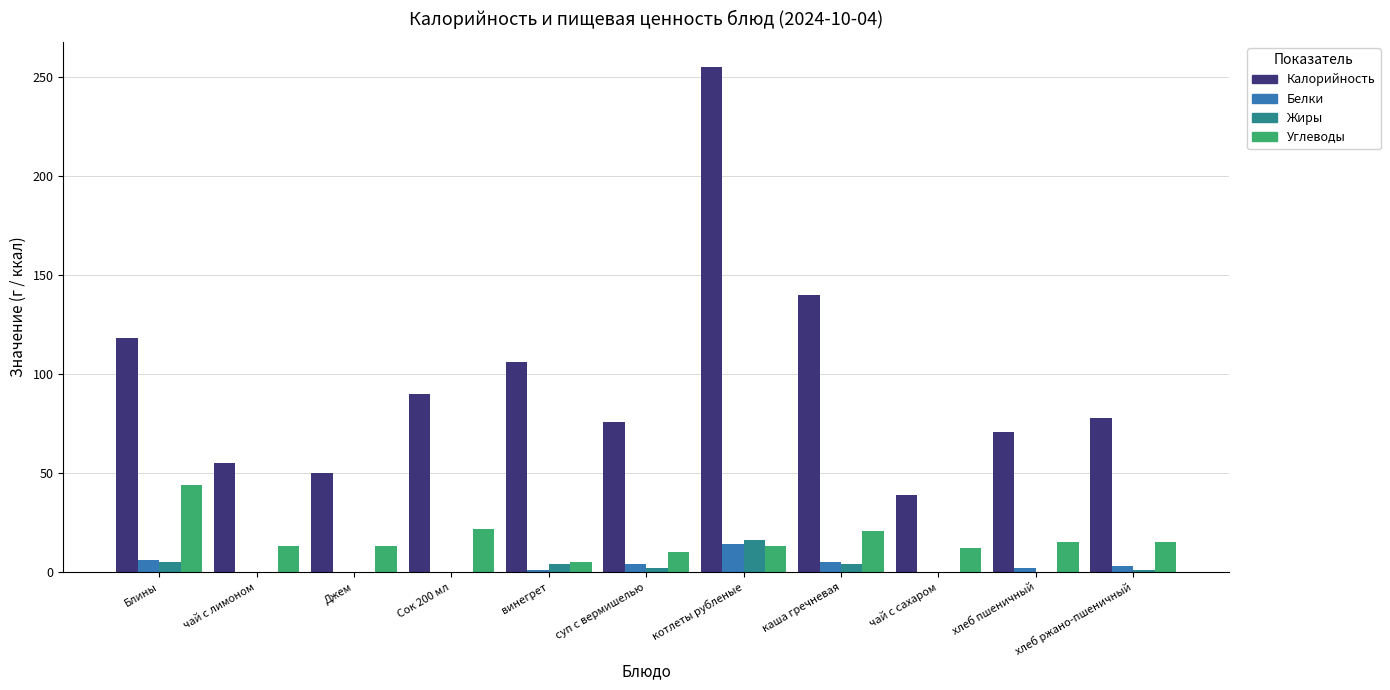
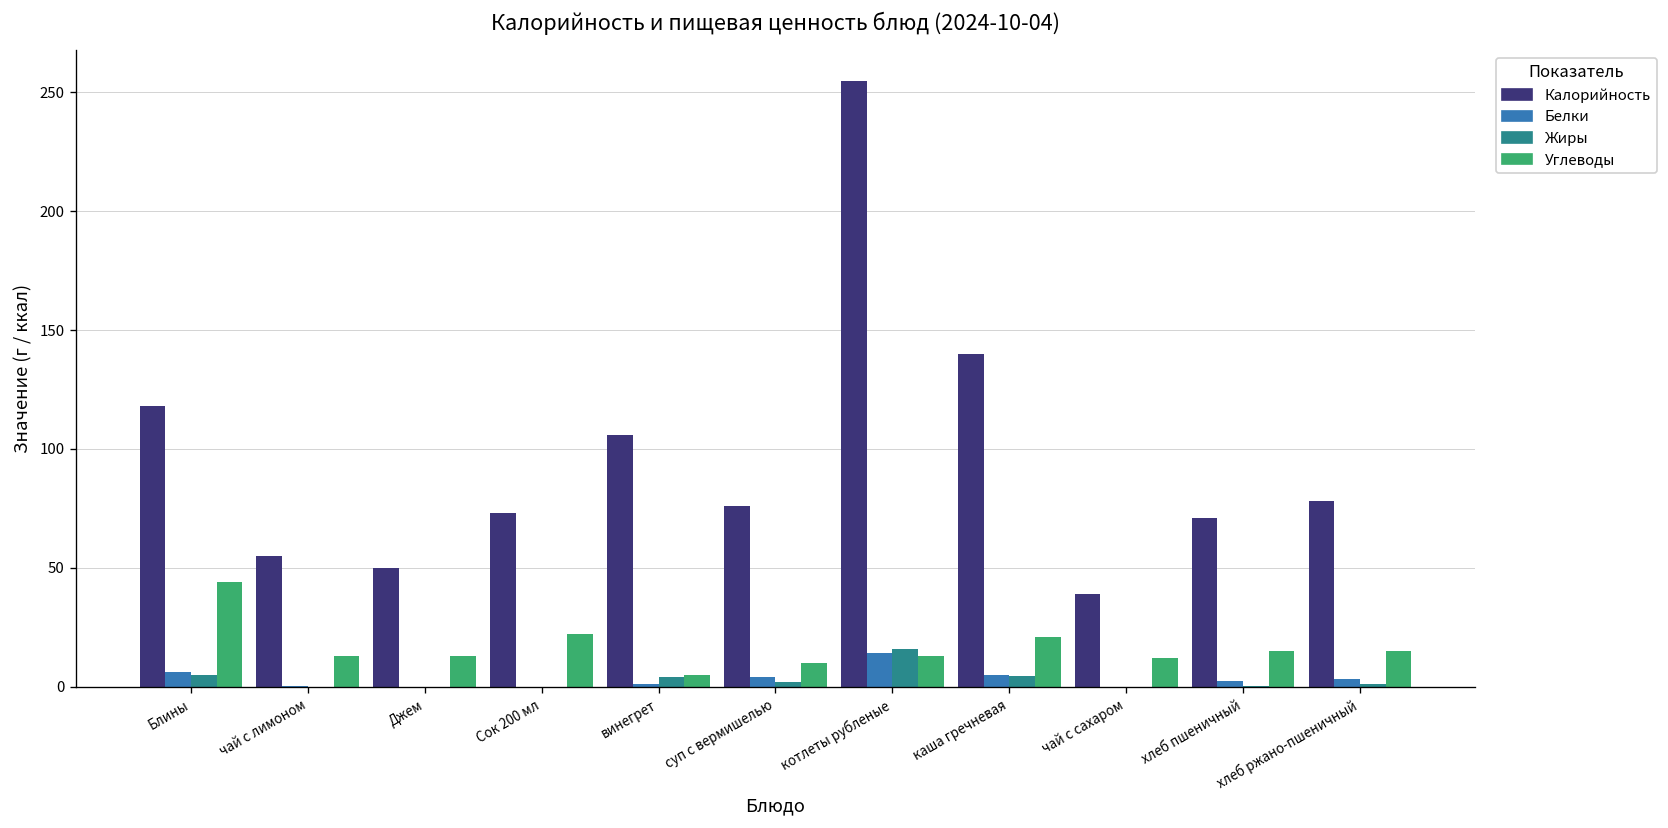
Калорийность, Сок 200 мл: 90 -> 73
